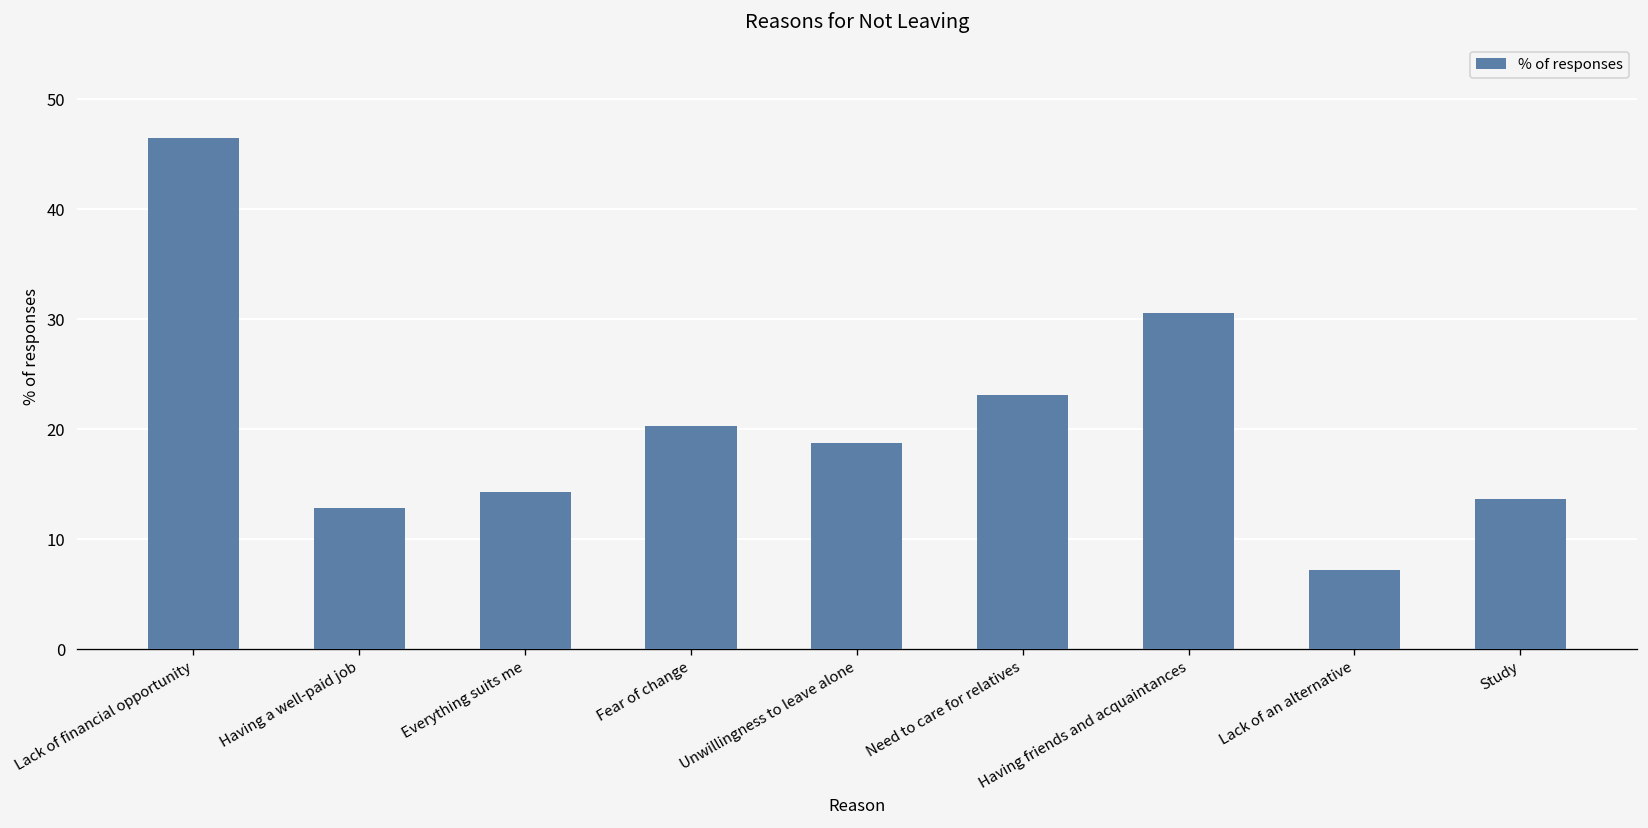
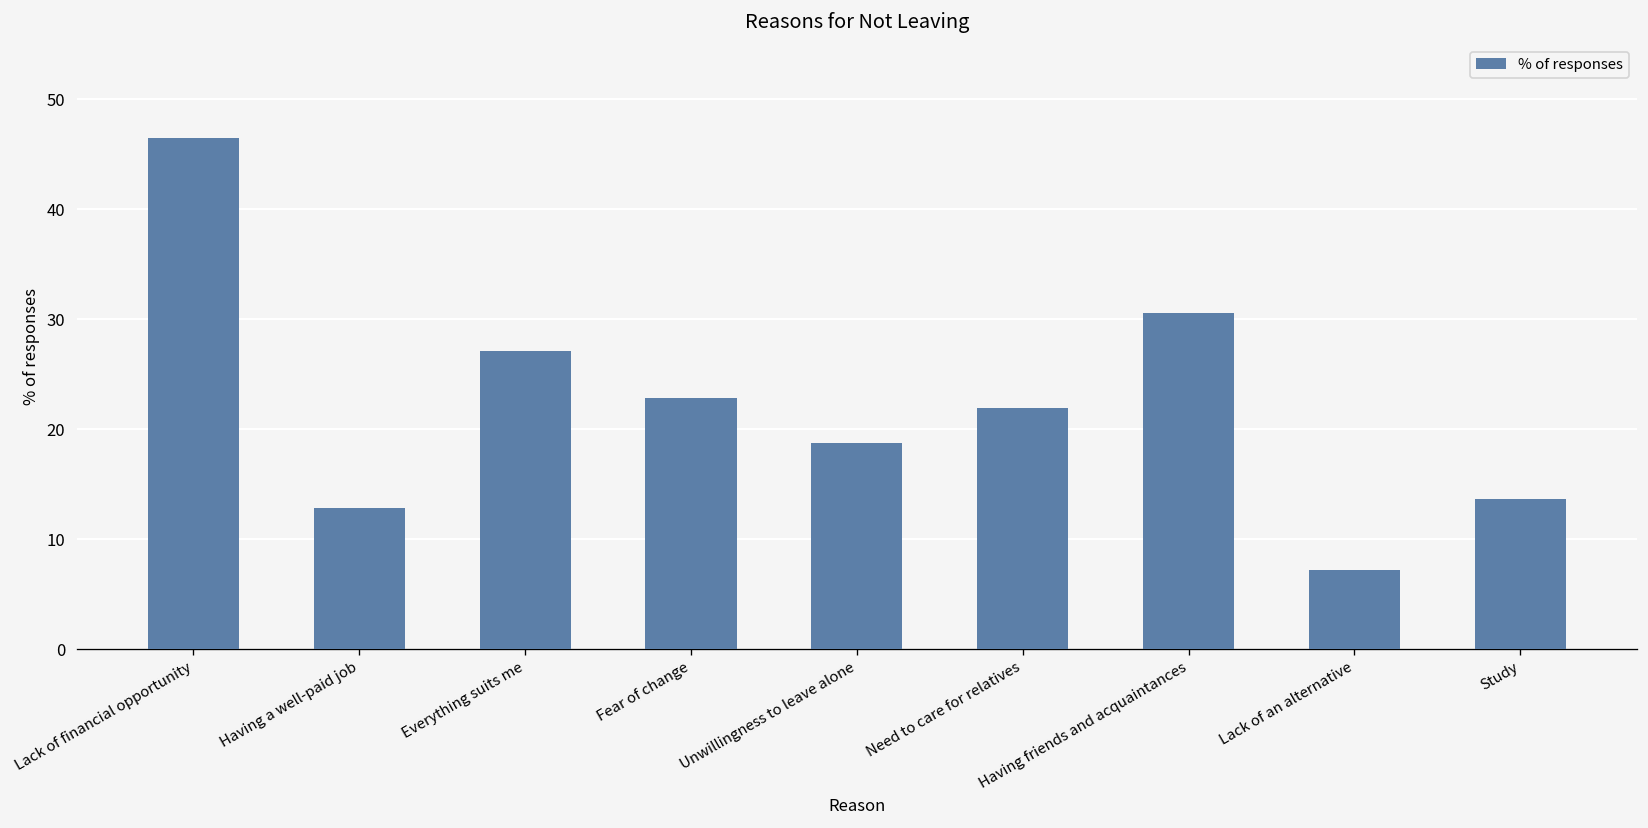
Everything suits me: 14 -> 27
Fear of change: 20 -> 23
Need to care for relatives: 23 -> 22
